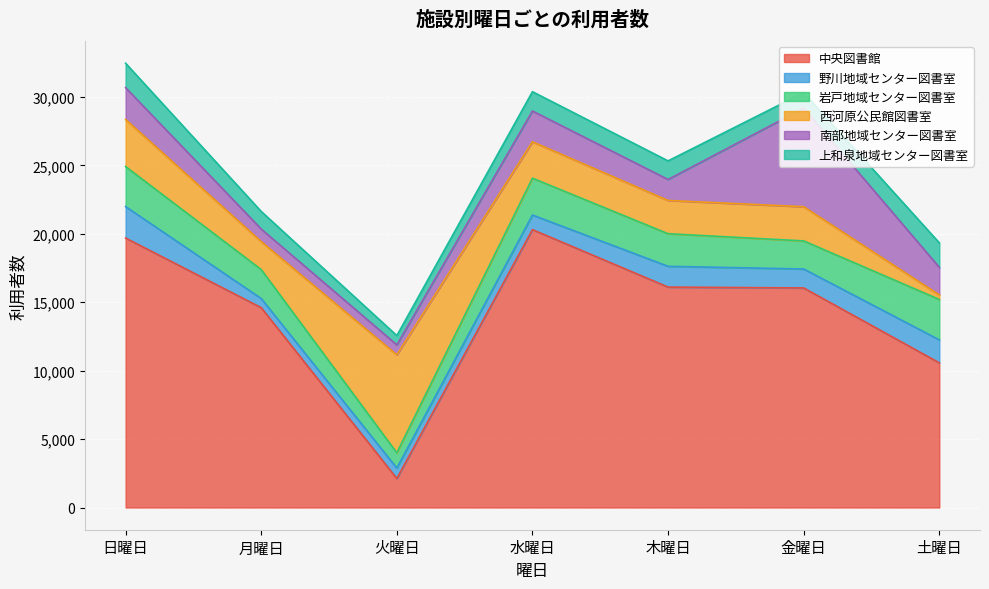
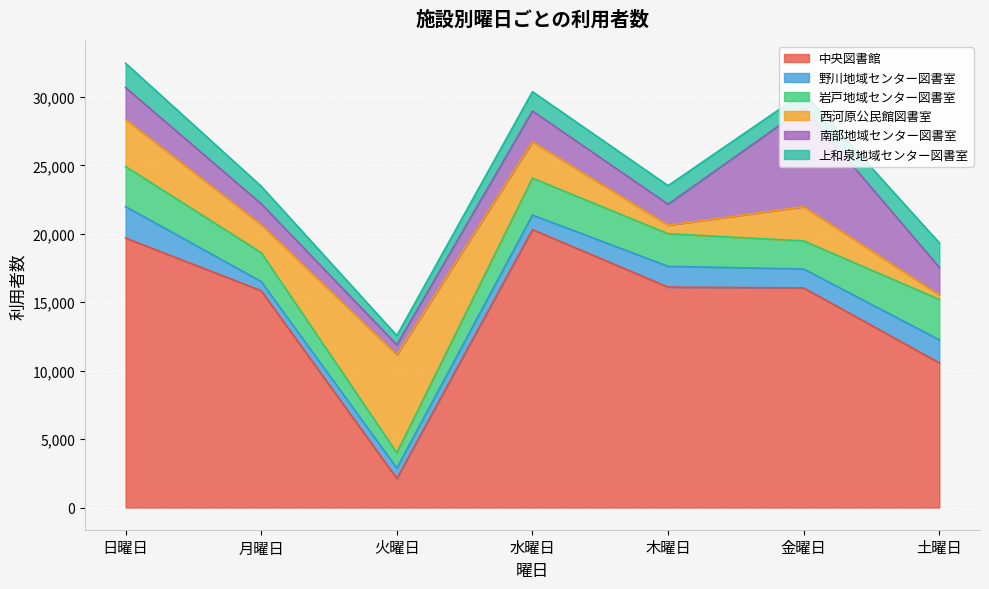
中央図書館, 月曜日: 14,600 -> 15,800
南部地域センター図書室, 月曜日: 900 -> 1,500
西河原公民館図書室, 木曜日: 2,400 -> 600
